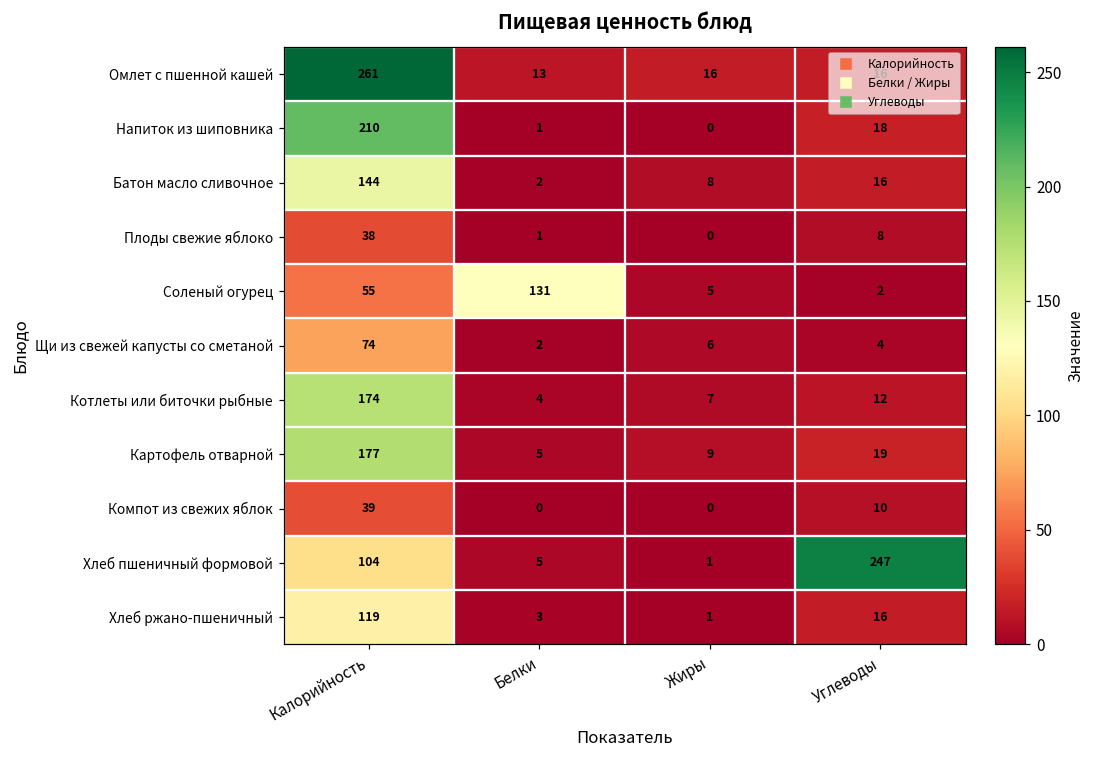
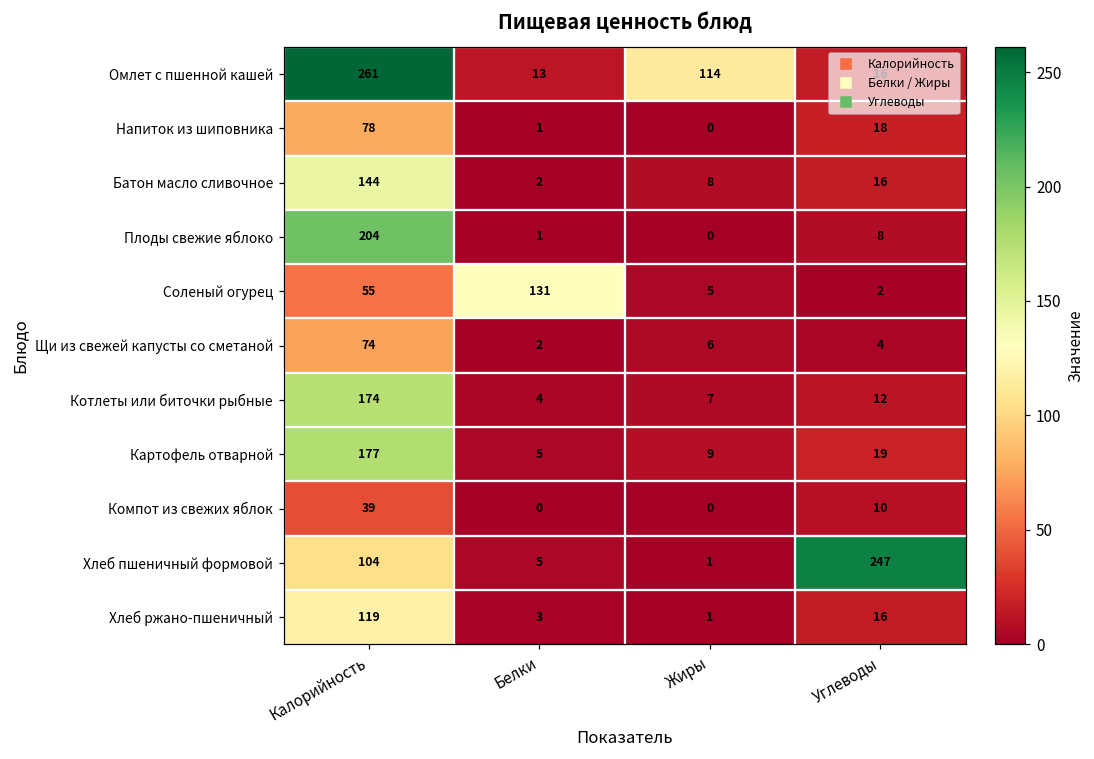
Омлет с пшенной кашей, Жиры: 16 -> 114
Напиток из шиповника, Калорийность: 210 -> 78
Плоды свежие яблоко, Калорийность: 38 -> 204
